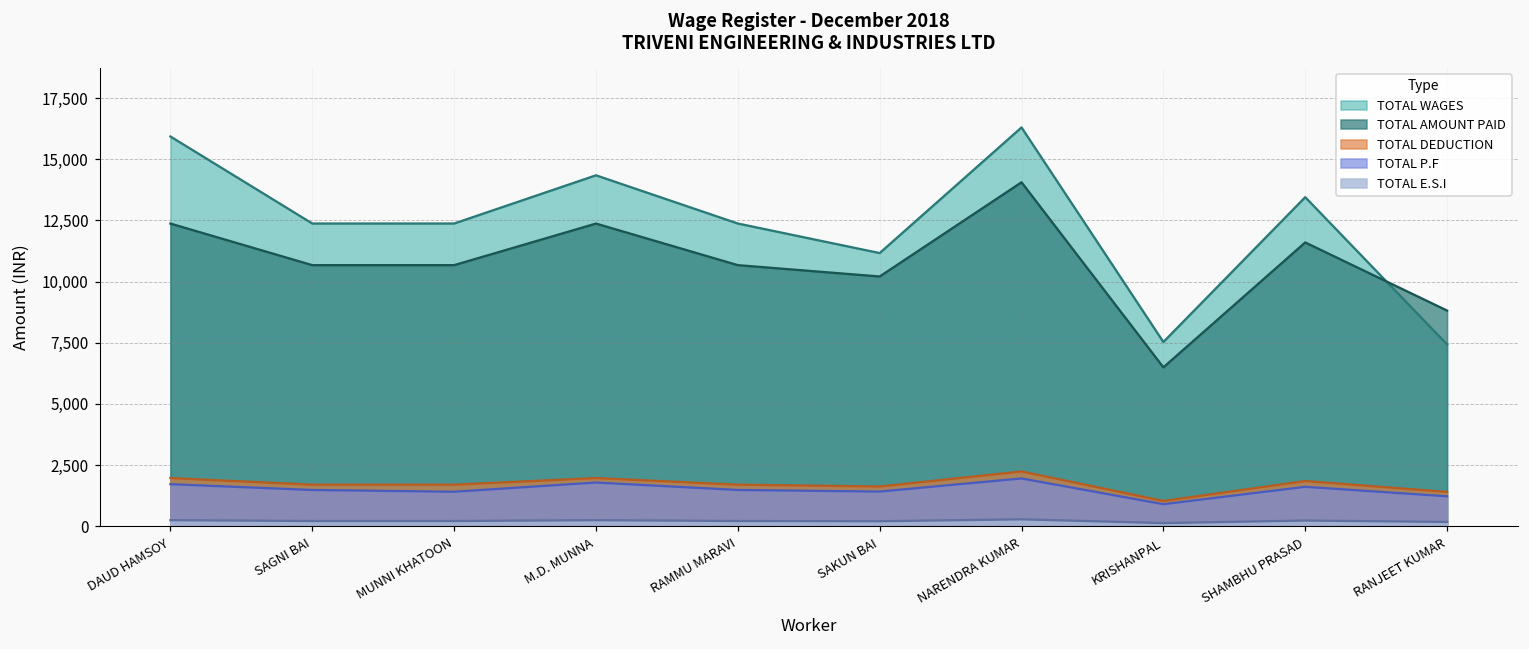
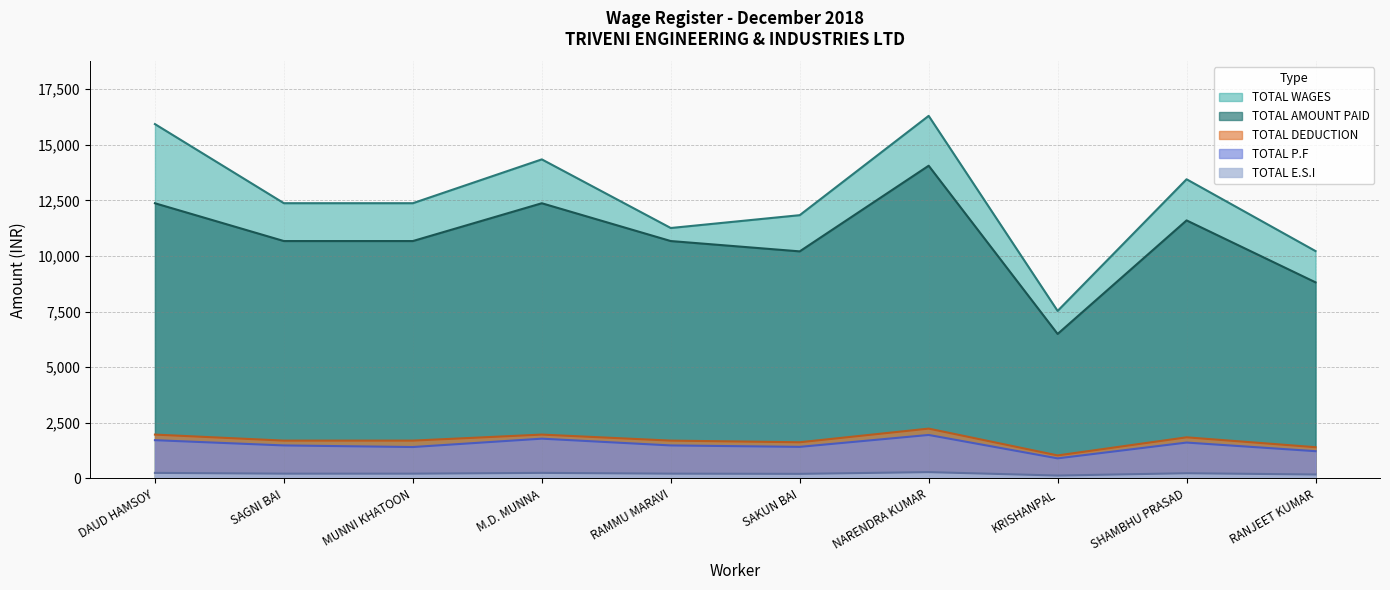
TOTAL WAGES, RAMMU MARAVI: 12,400 -> 11,300
TOTAL WAGES, SAKUN BAI: 11,200 -> 11,800
TOTAL WAGES, RANJEET KUMAR: 7,400 -> 10,200
